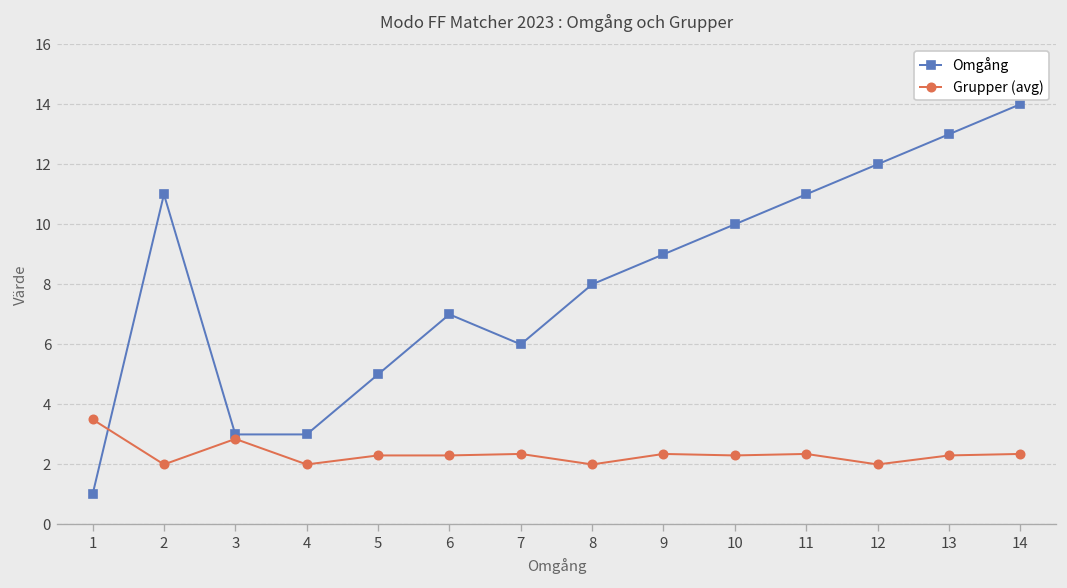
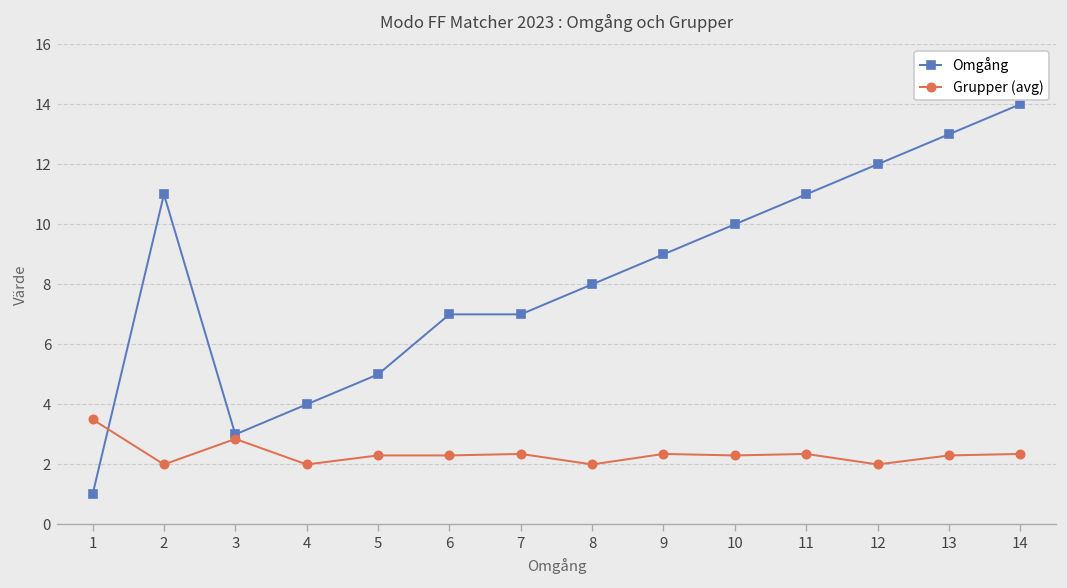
Omgång, 4: 3 -> 4
Omgång, 7: 6 -> 7
